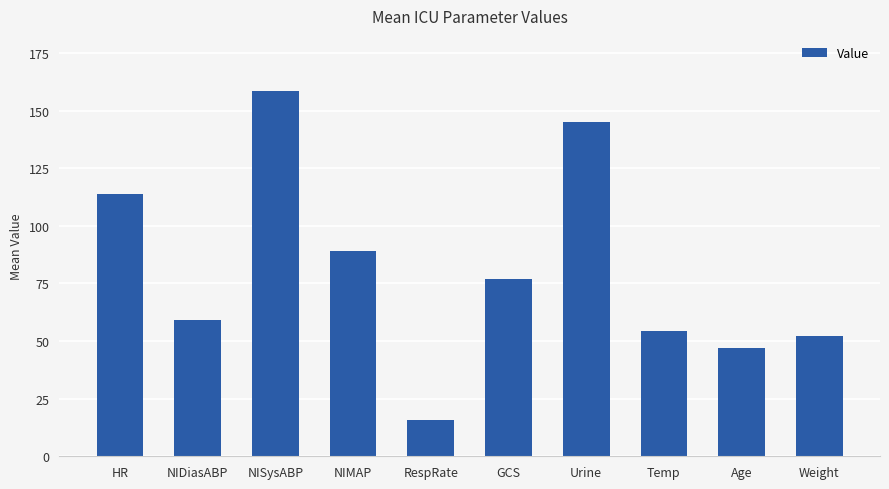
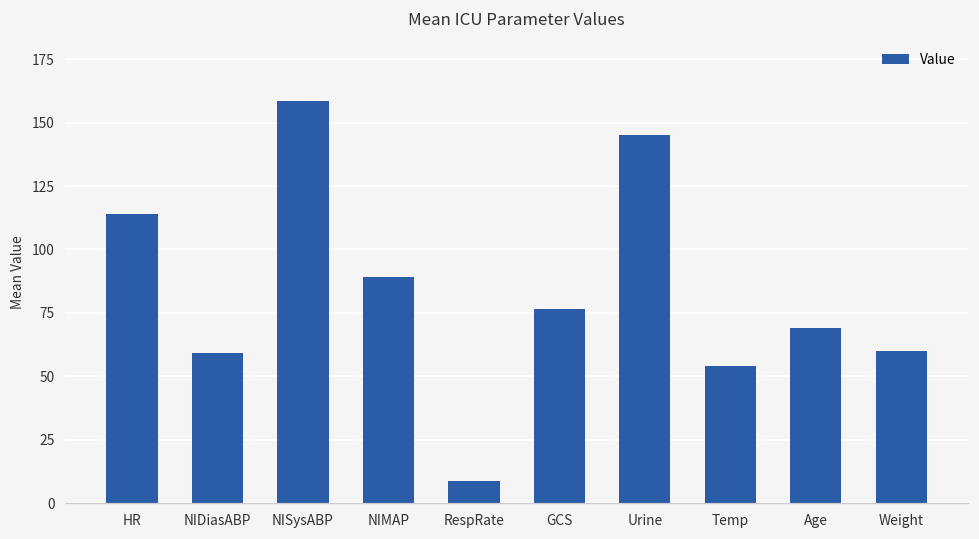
RespRate: 16 -> 9
Age: 47 -> 69
Weight: 52 -> 60
